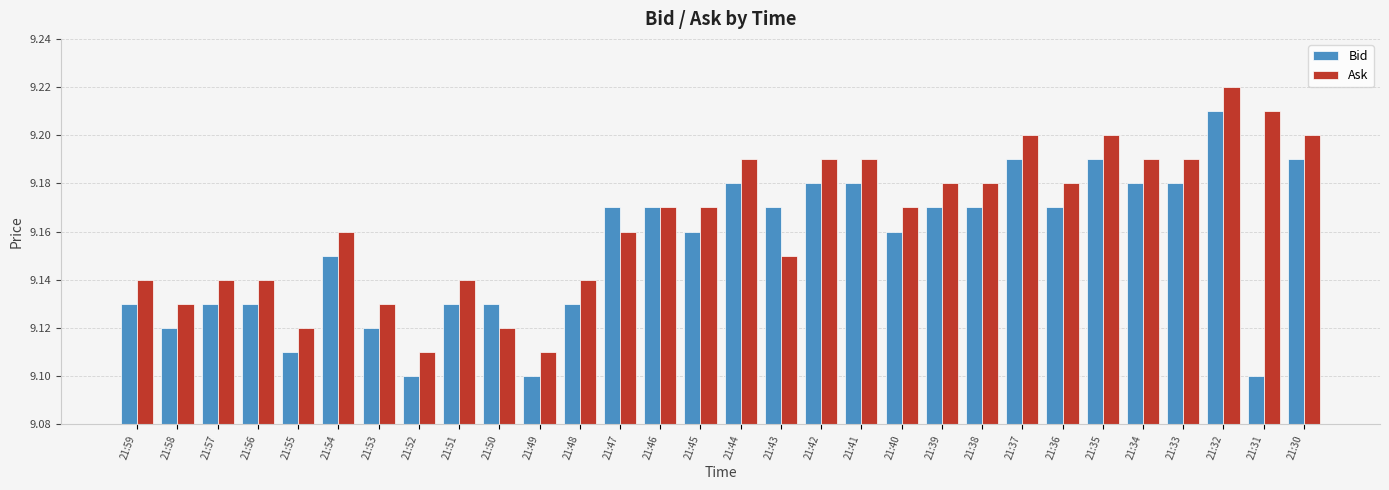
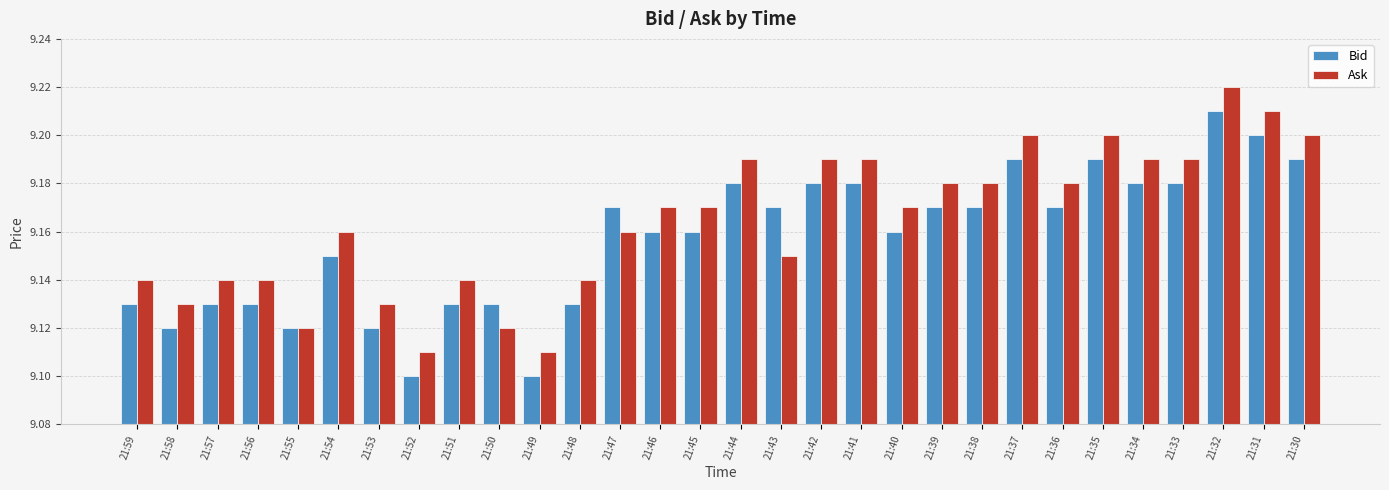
Bid, 21:55: 9.11 -> 9.12
Bid, 21:46: 9.17 -> 9.16
Bid, 21:31: 9.1 -> 9.2
